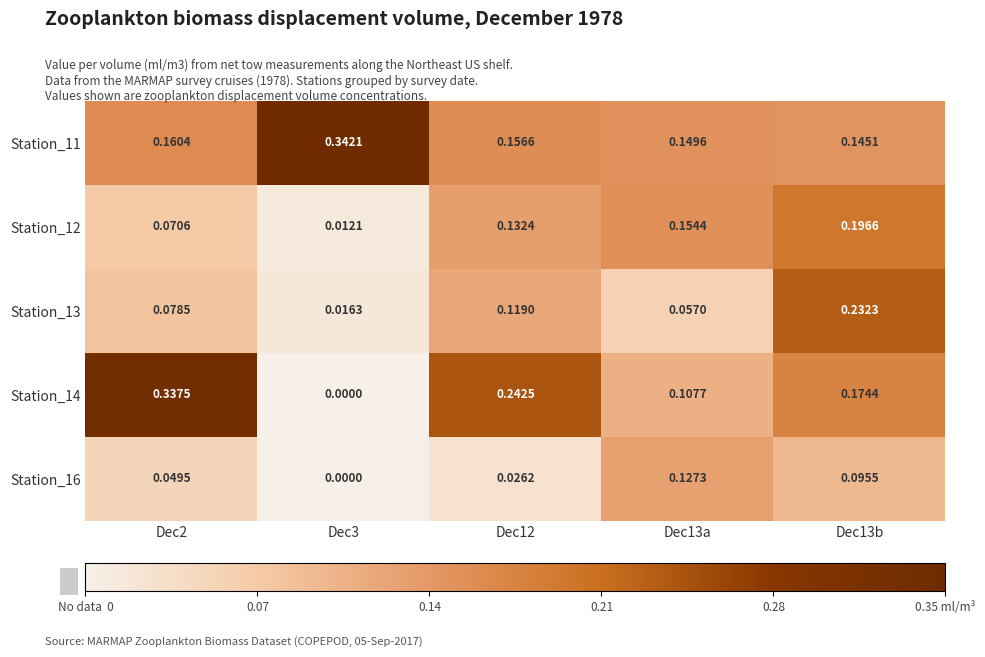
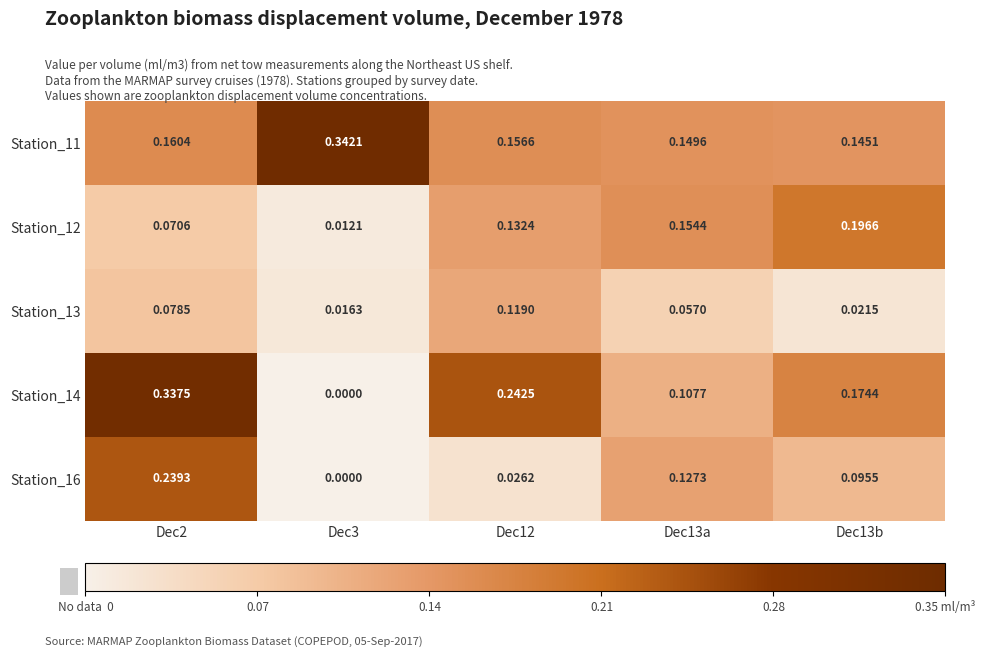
Station_13, Dec13b: 0.2323 -> 0.0215
Station_16, Dec2: 0.0495 -> 0.2393
